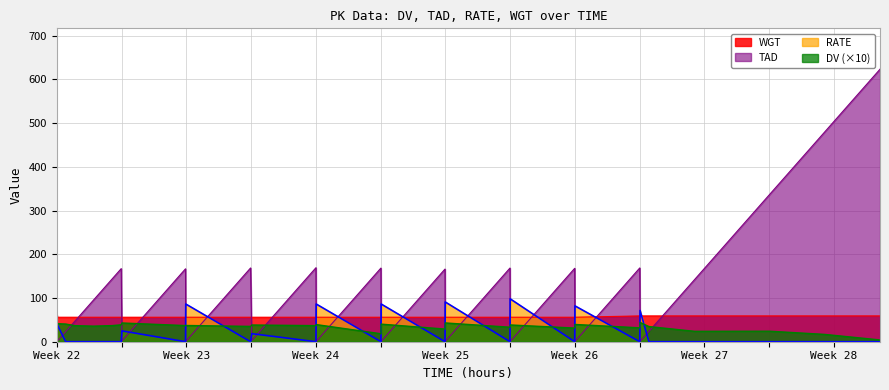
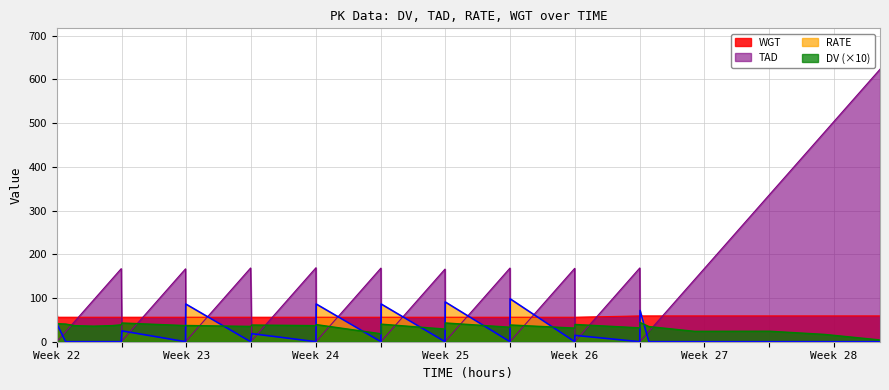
RATE, Week 26: 80 -> 10
